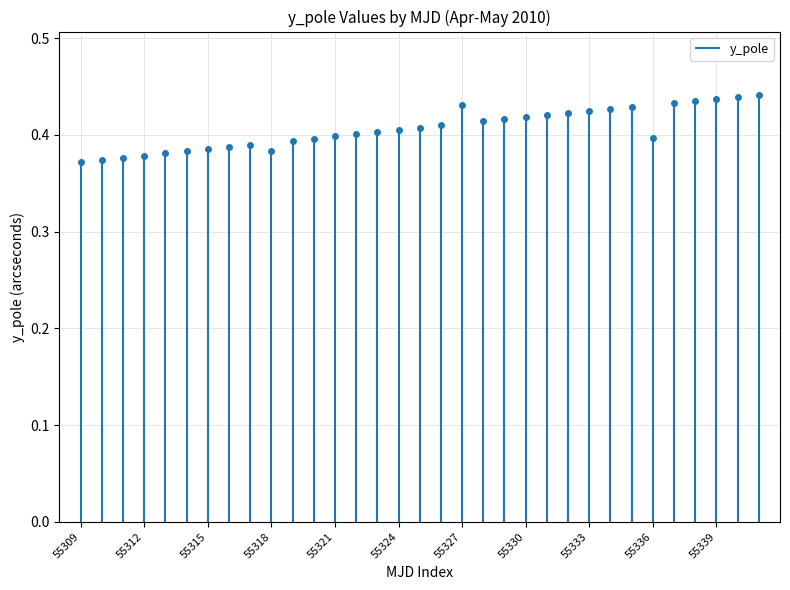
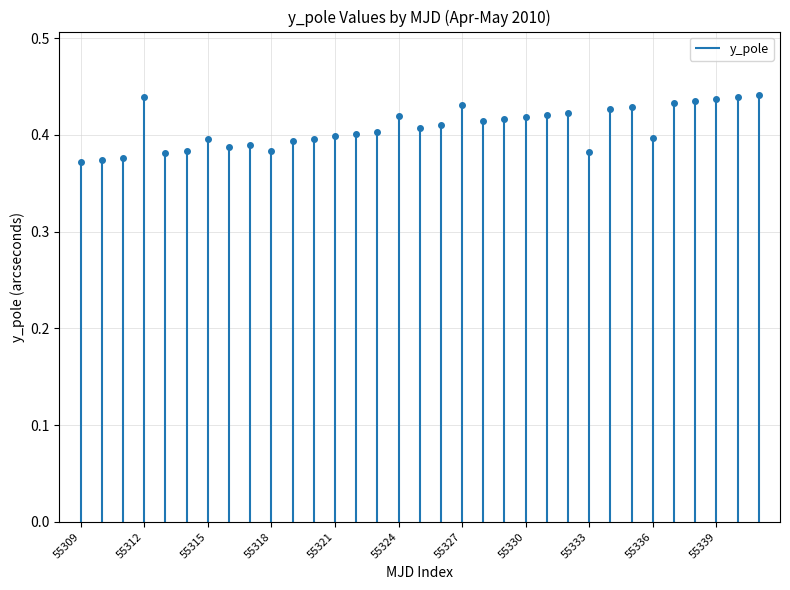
55312: 0.38 -> 0.44
55315: 0.39 -> 0.40
55324: 0.41 -> 0.42
55333: 0.42 -> 0.38
